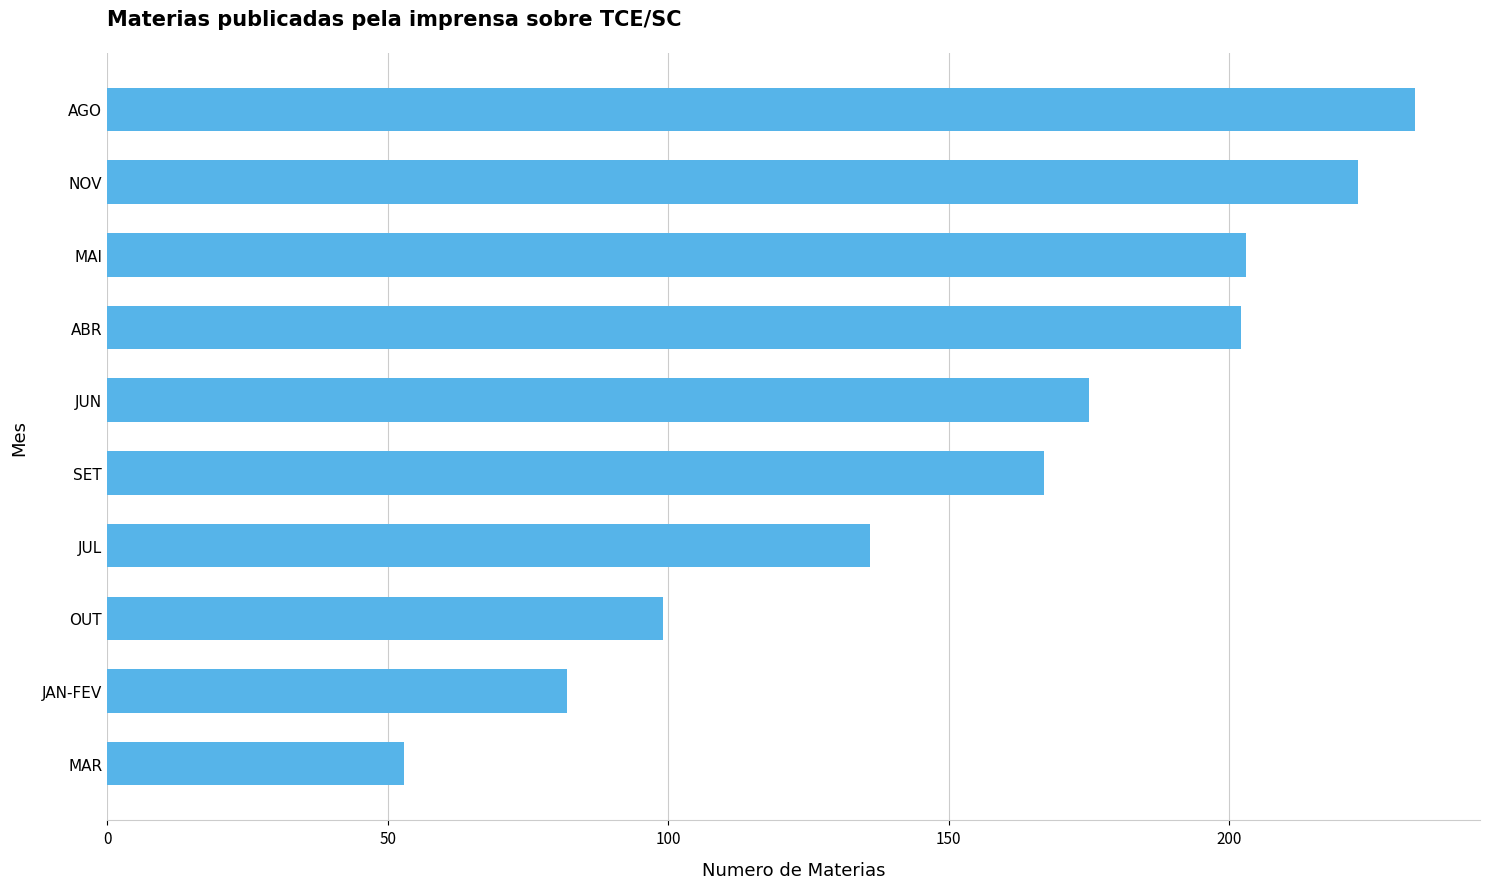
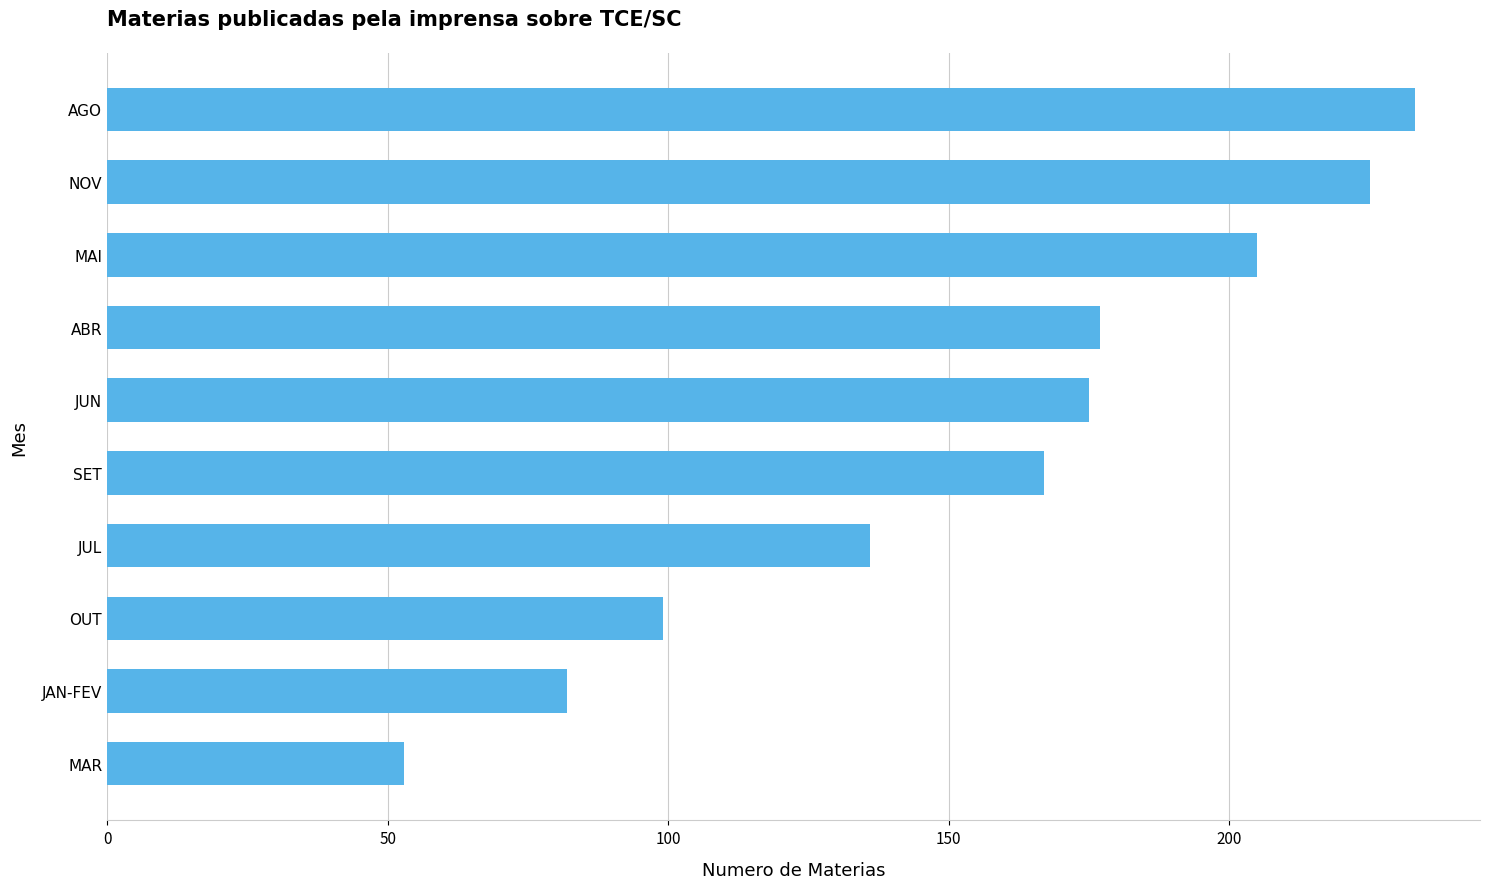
NOV: 223 -> 225
MAI: 203 -> 205
ABR: 202 -> 177
